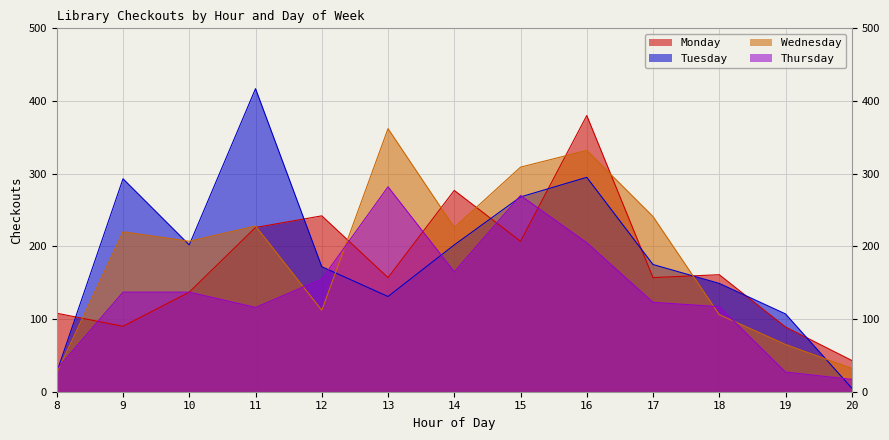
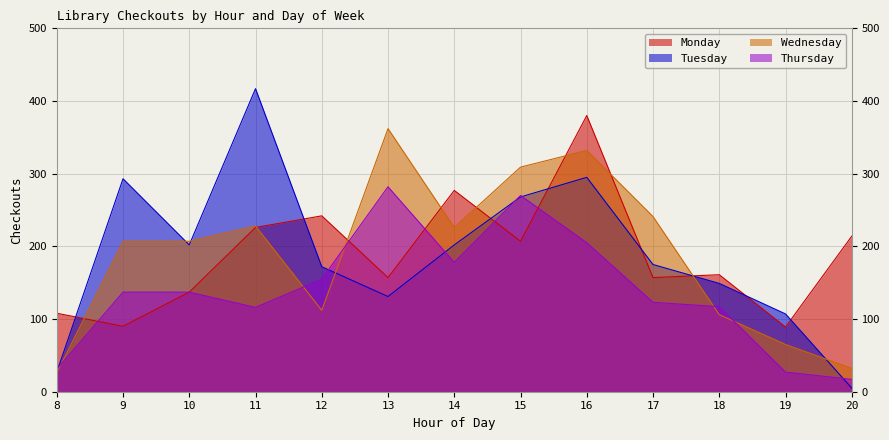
Wednesday, 9: 220 -> 210
Thursday, 14: 170 -> 180
Monday, 20: 40 -> 210
